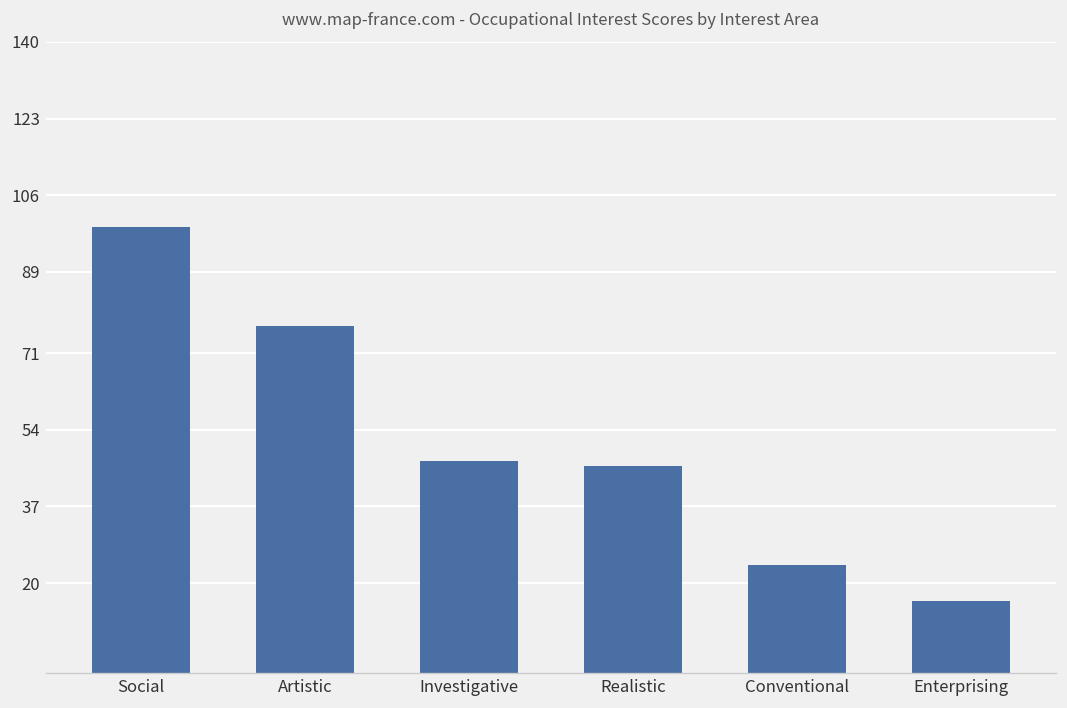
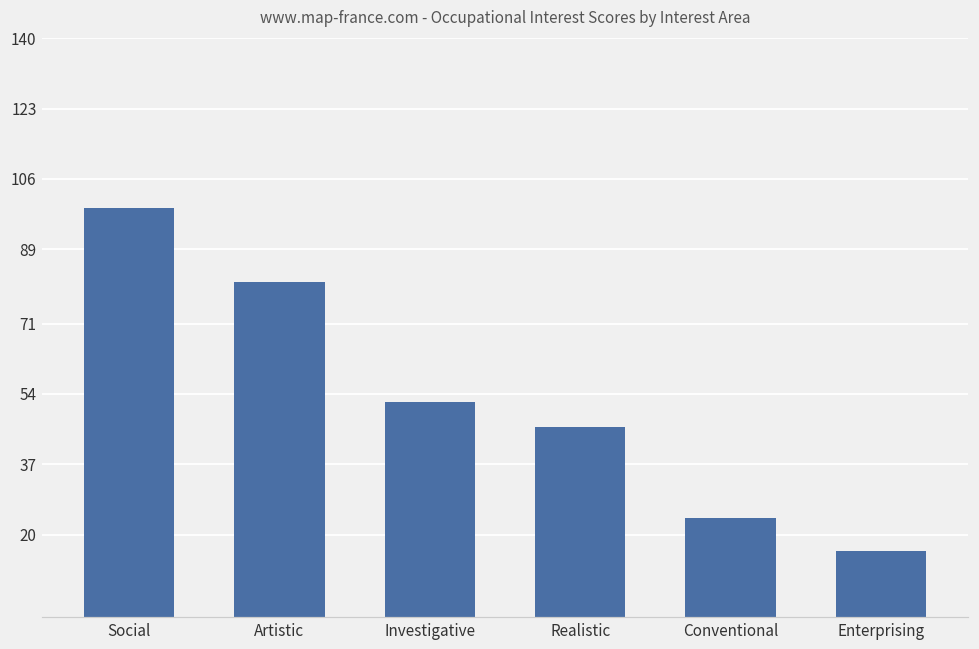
Artistic: 77 -> 81
Investigative: 47 -> 52
